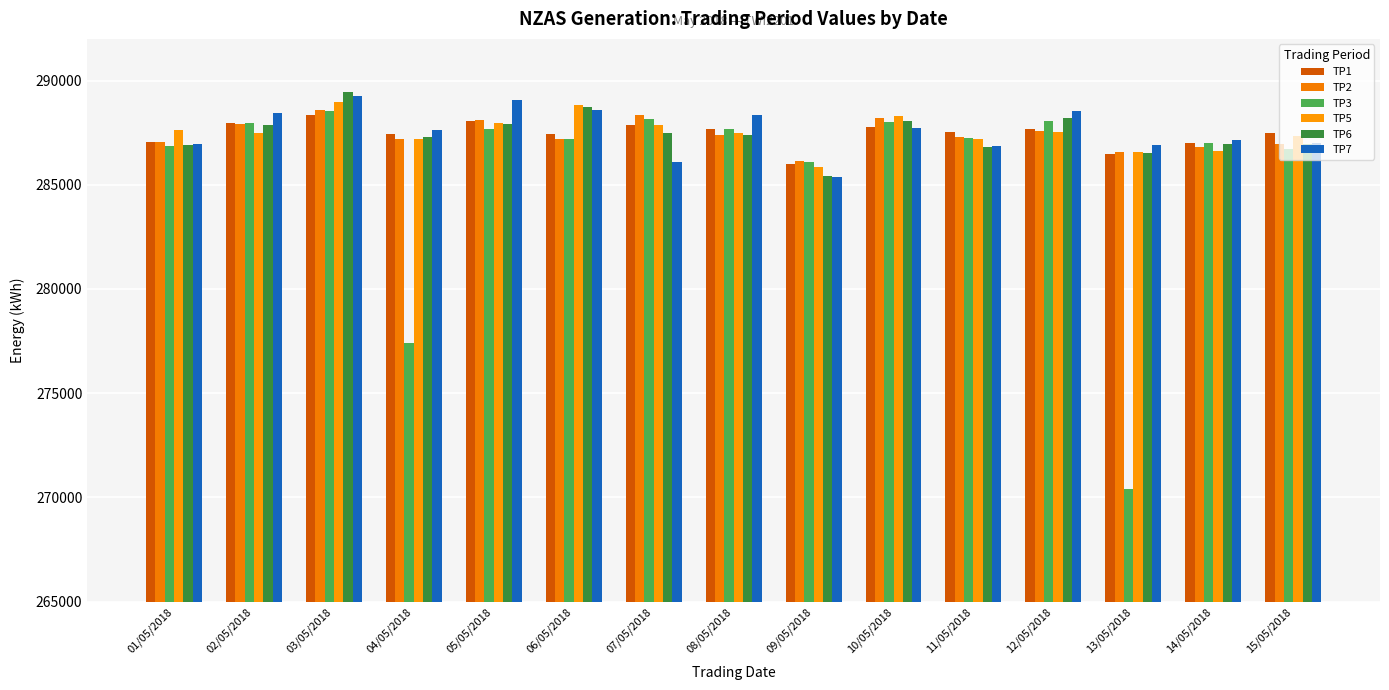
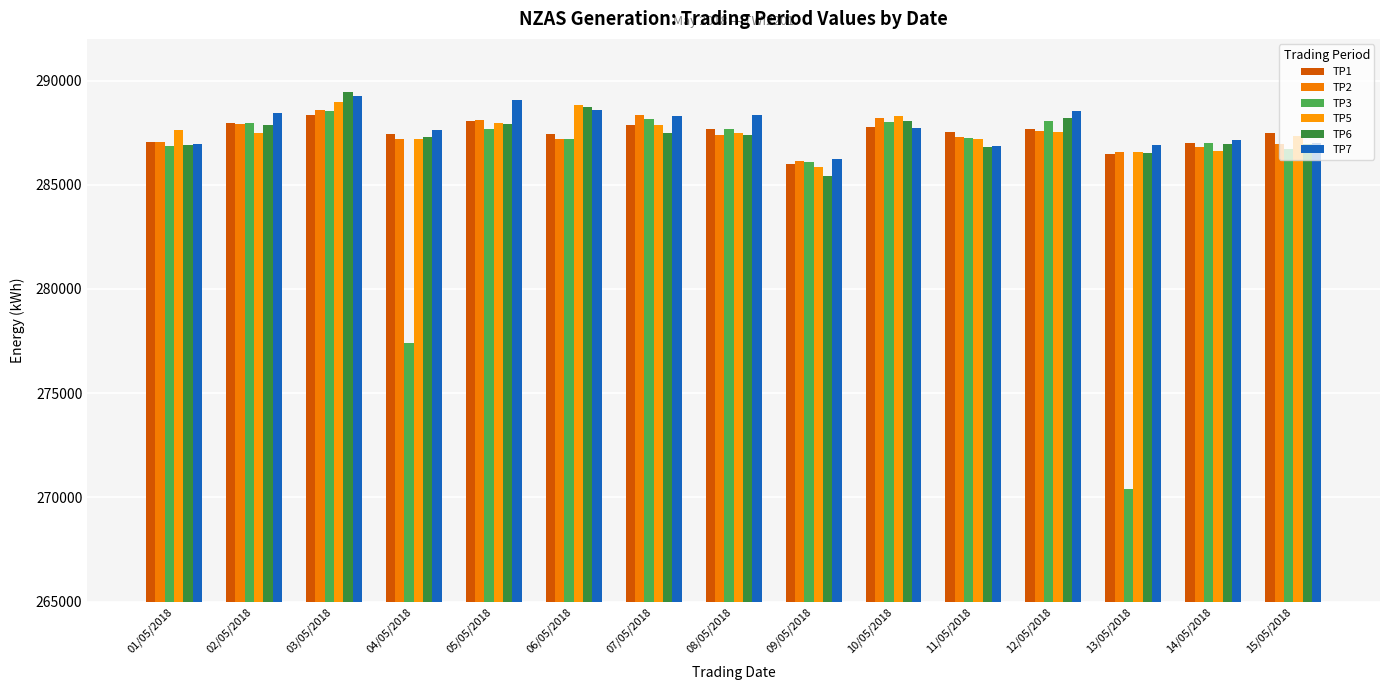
TP7, 07/05/2018: 286100 -> 288300
TP7, 09/05/2018: 285400 -> 286200
